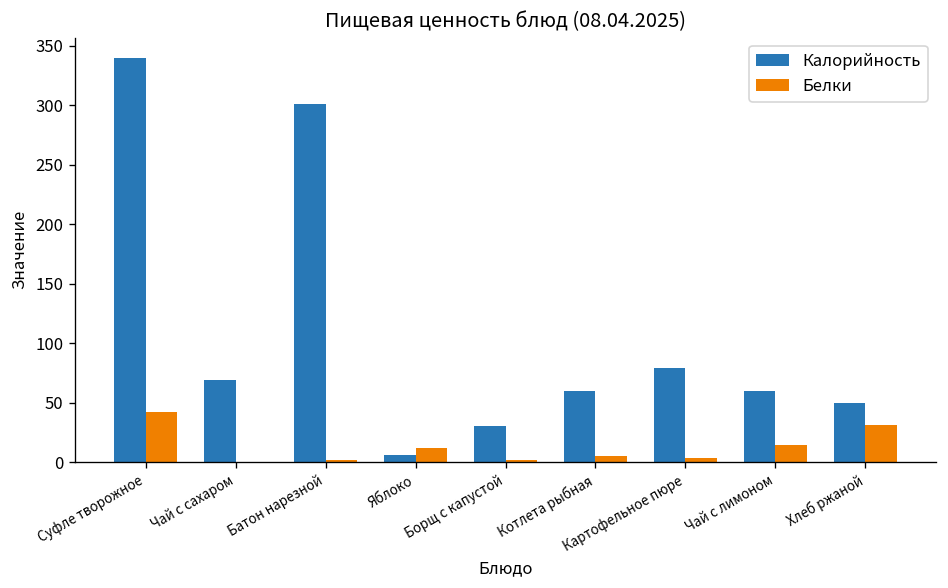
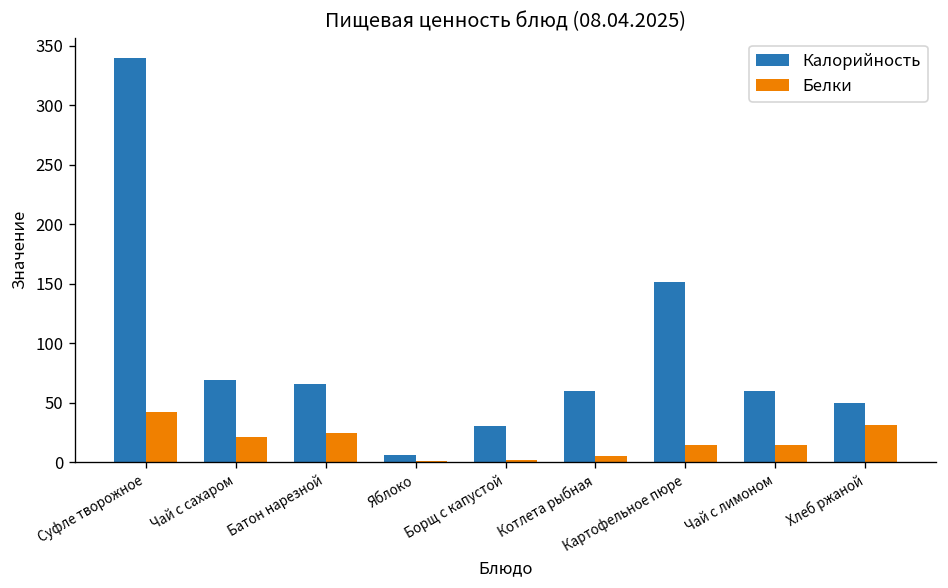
Белки, Чай с сахаром: 0 -> 20
Калорийность, Батон нарезной: 300 -> 70
Белки, Батон нарезной: 0 -> 20
Белки, Яблоко: 10 -> 0
Калорийность, Картофельное пюре: 80 -> 150
Белки, Картофельное пюре: 0 -> 10
